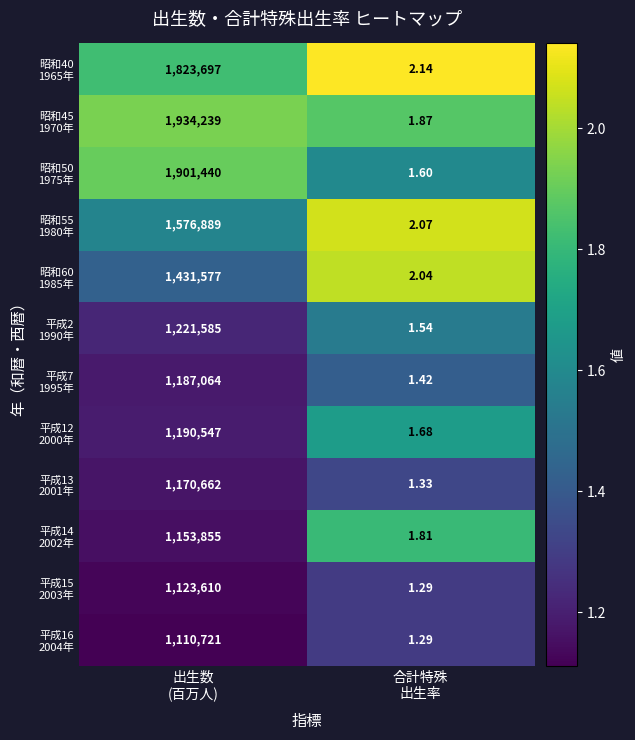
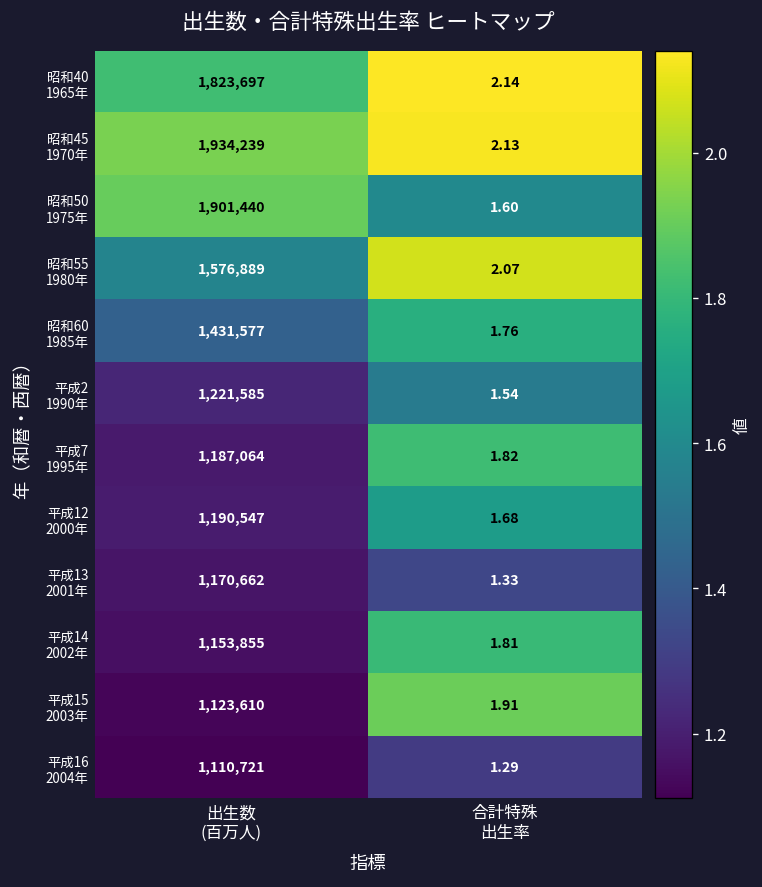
昭和45 1970年, 合計特殊 出生率: 1.87 -> 2.13
昭和60 1985年, 合計特殊 出生率: 2.04 -> 1.76
平成7 1995年, 合計特殊 出生率: 1.42 -> 1.82
平成15 2003年, 合計特殊 出生率: 1.29 -> 1.91
